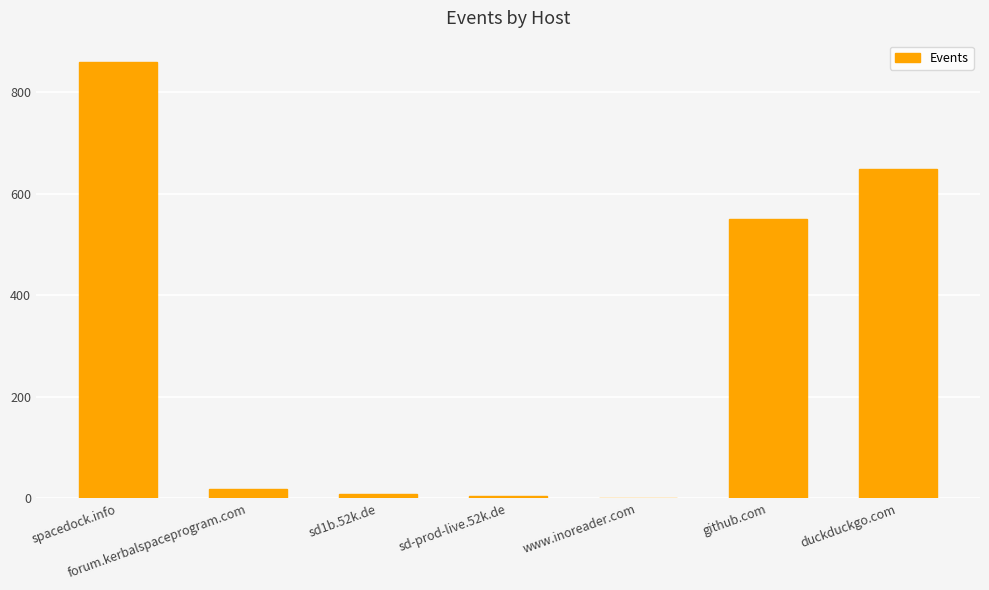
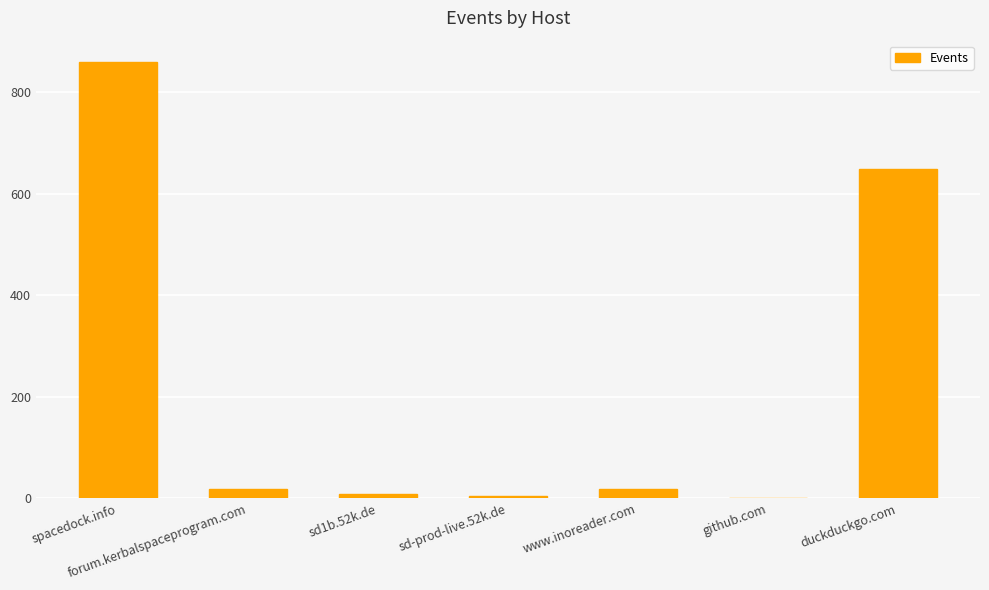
www.inoreader.com: 0 -> 20
github.com: 550 -> 0
